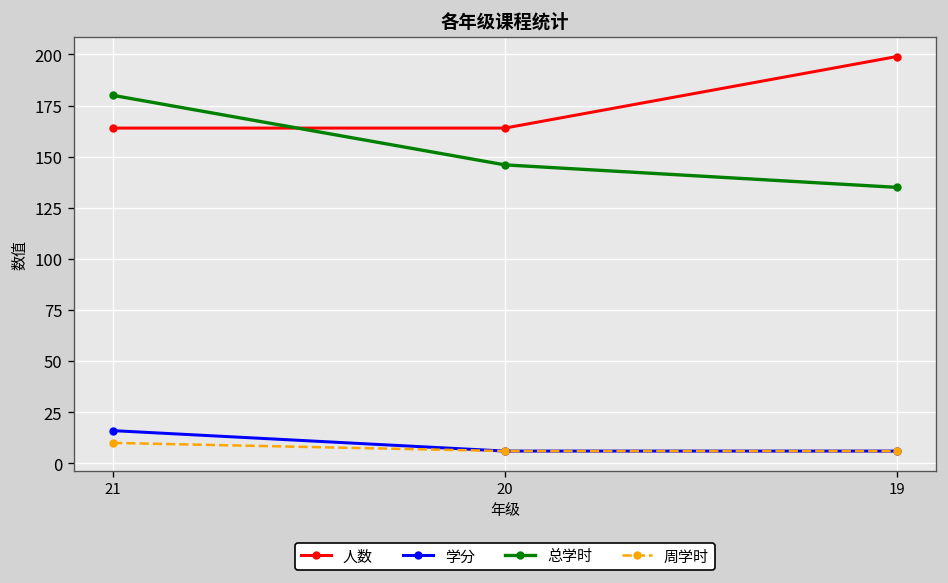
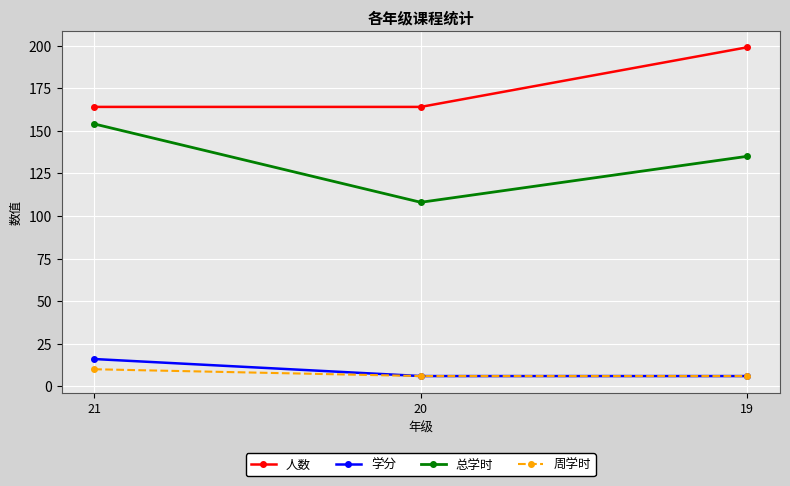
总学时, 21: 180 -> 154
总学时, 20: 146 -> 108
